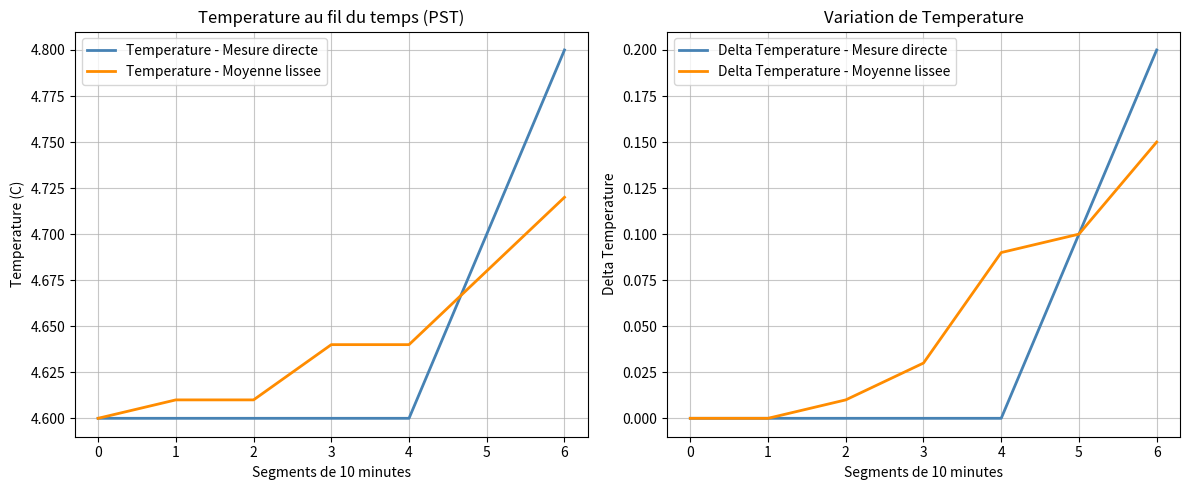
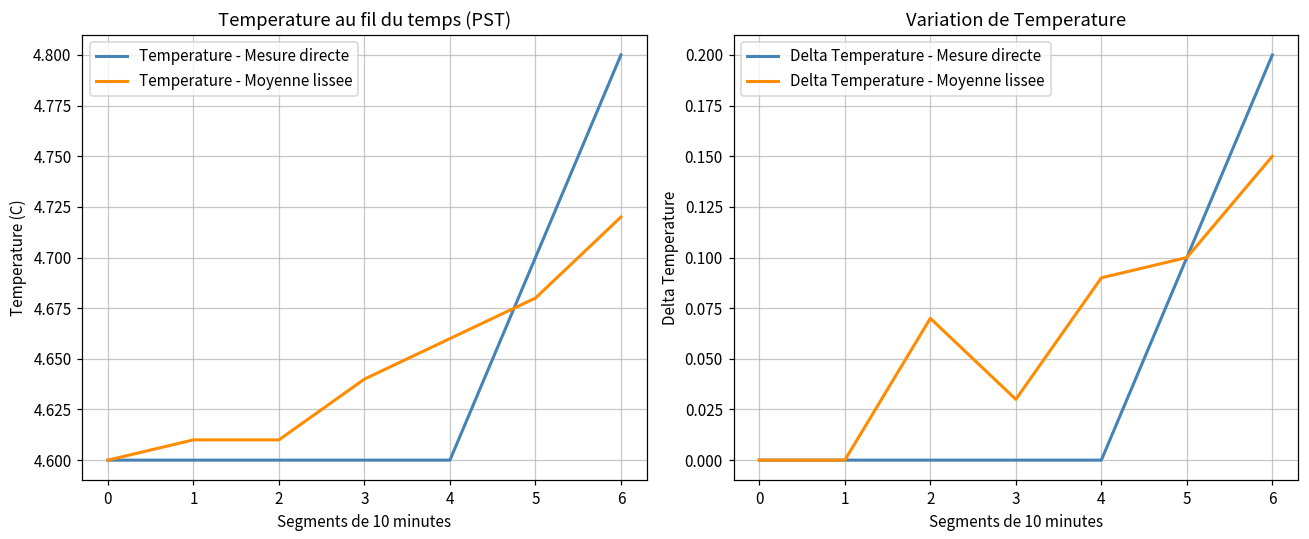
Temperature au fil du temps (PST), Temperature - Moyenne lissee, 4: 4.64 -> 4.66
Variation de Temperature, Delta Temperature - Moyenne lissee, 2: 0.010 -> 0.070
